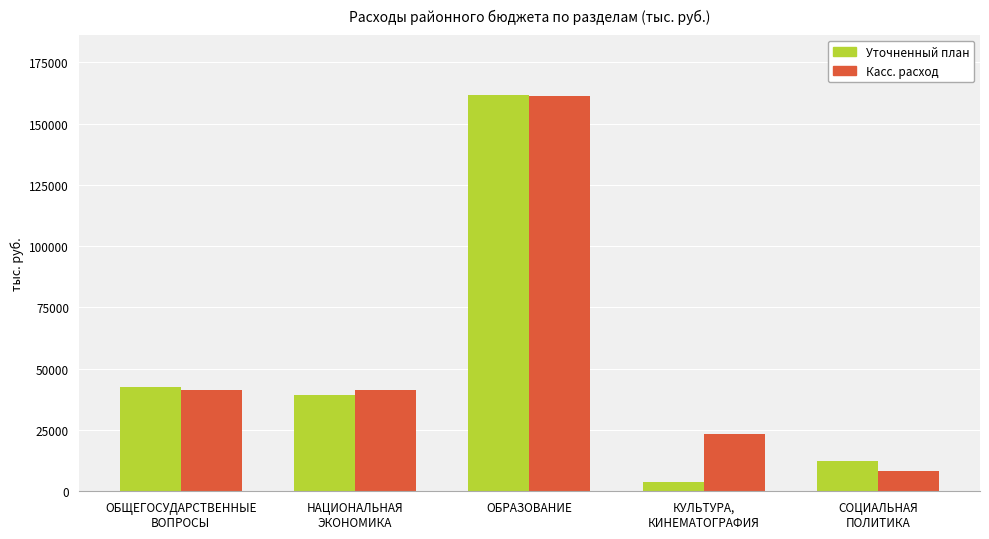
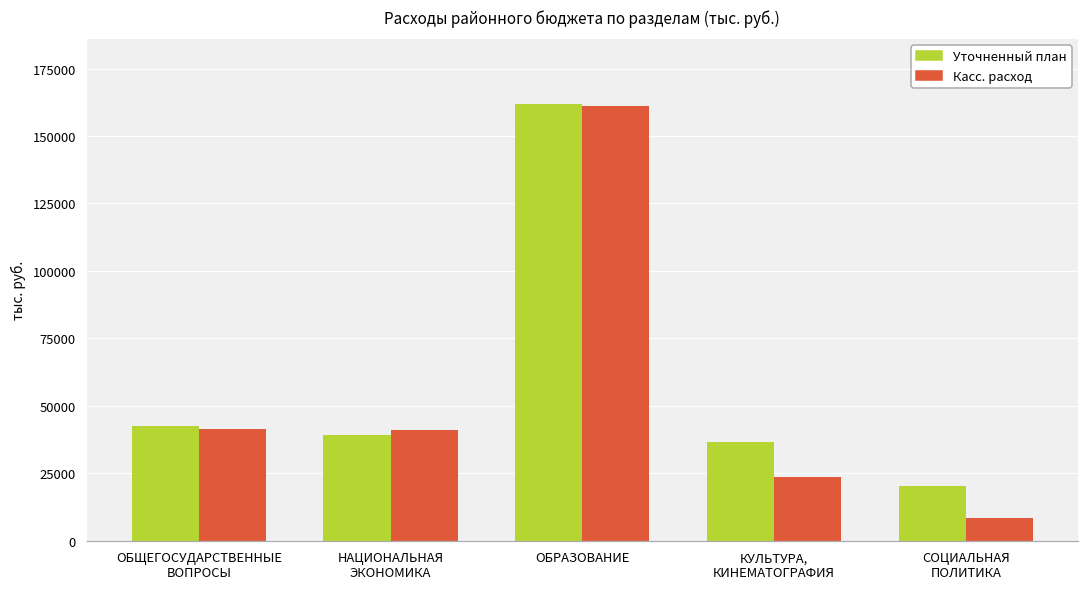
Уточненный план, КУЛЬТУРА, КИНЕМАТОГРАФИЯ: 4000 -> 37000
Уточненный план, СОЦИАЛЬНАЯ ПОЛИТИКА: 13000 -> 20000
